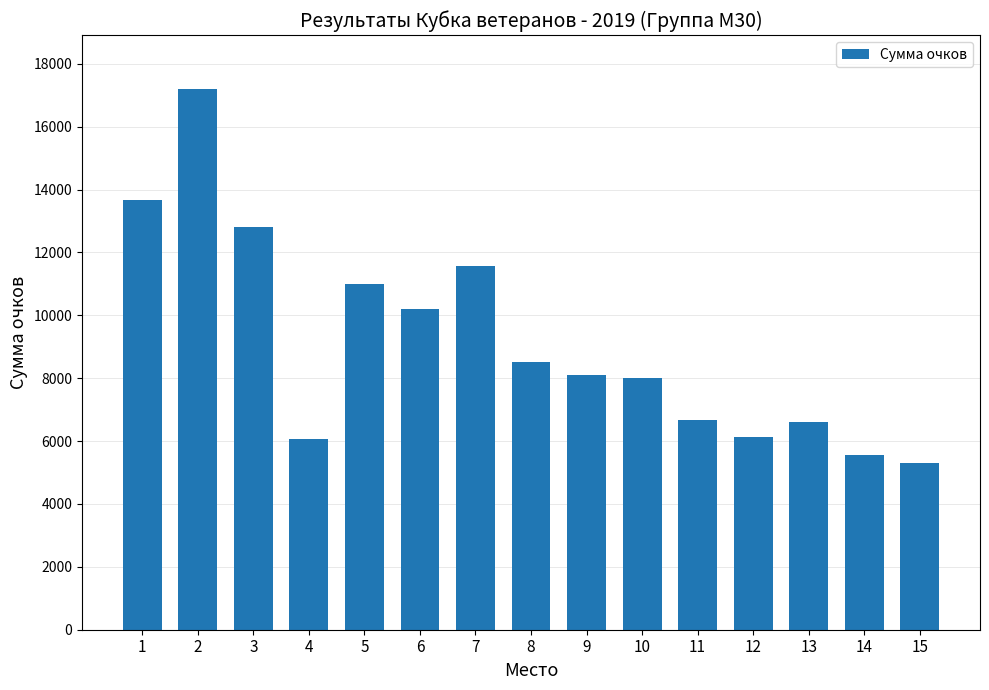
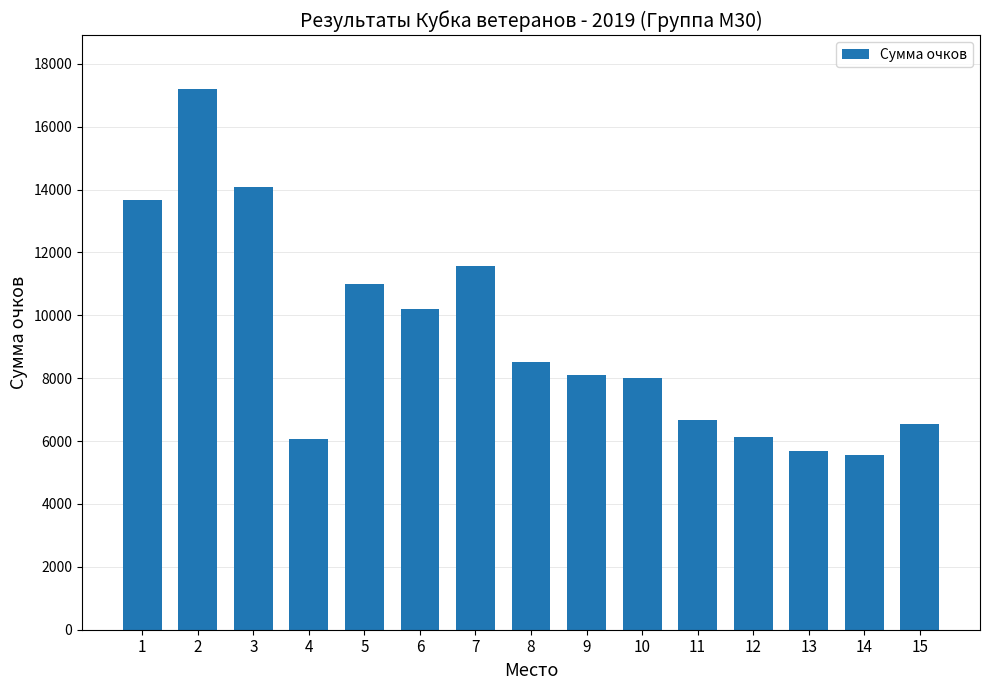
3: 12800 -> 14100
13: 6600 -> 5700
15: 5300 -> 6500
